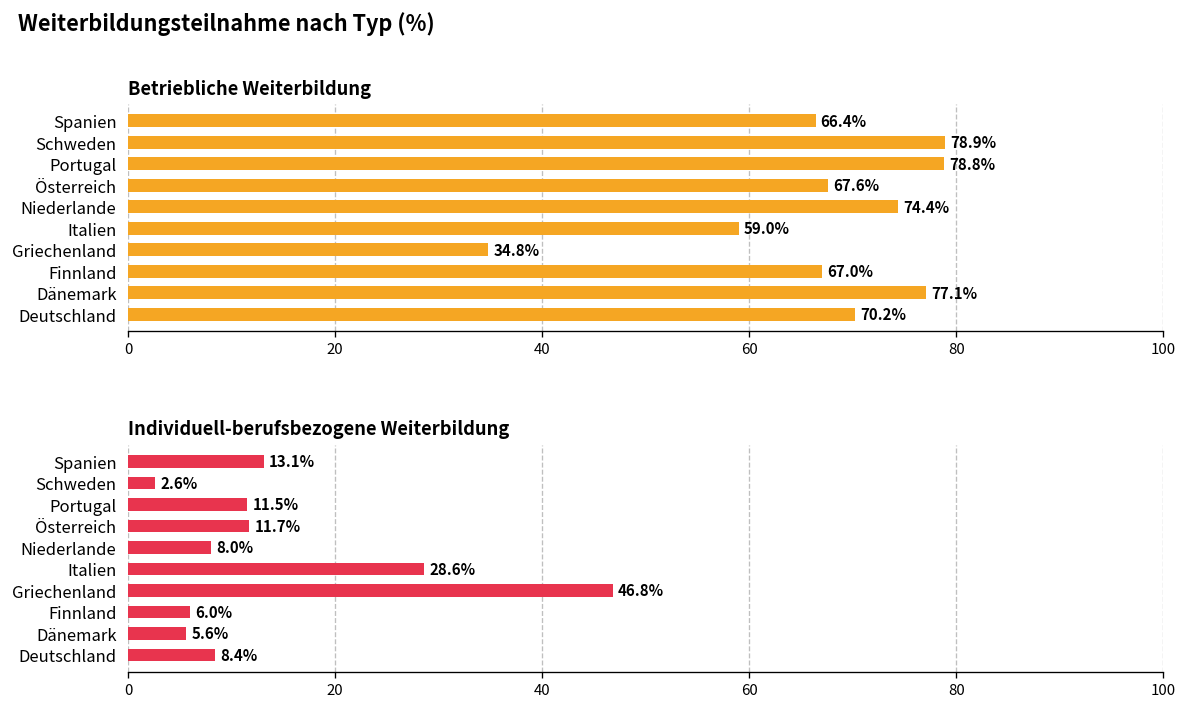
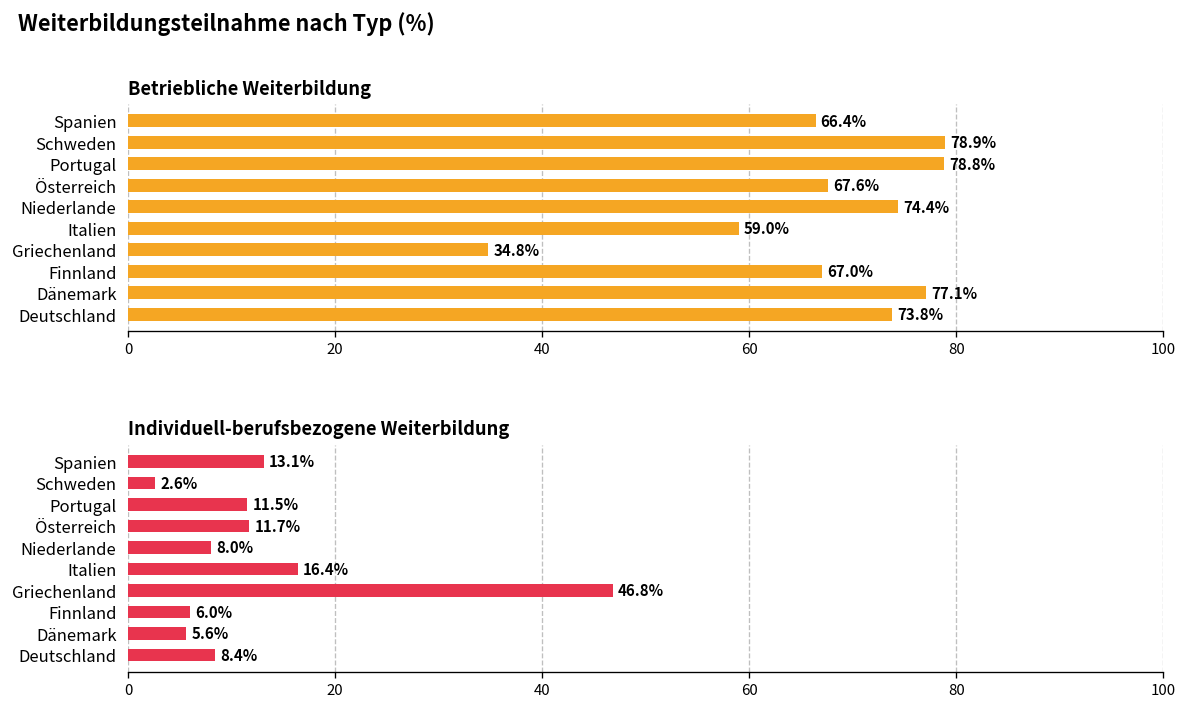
Betriebliche Weiterbildung, Deutschland: 70.2% -> 73.8%
Individuell-berufsbezogene Weiterbildung, Italien: 28.6% -> 16.4%
